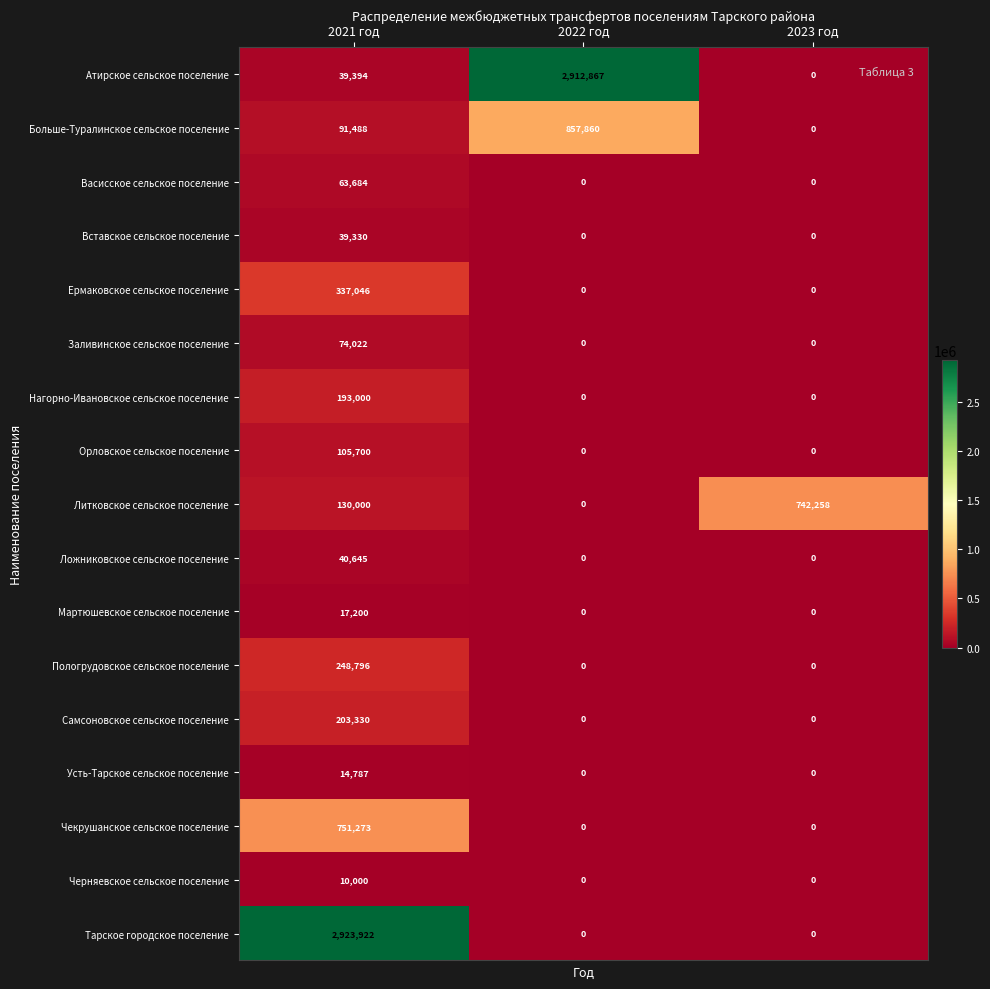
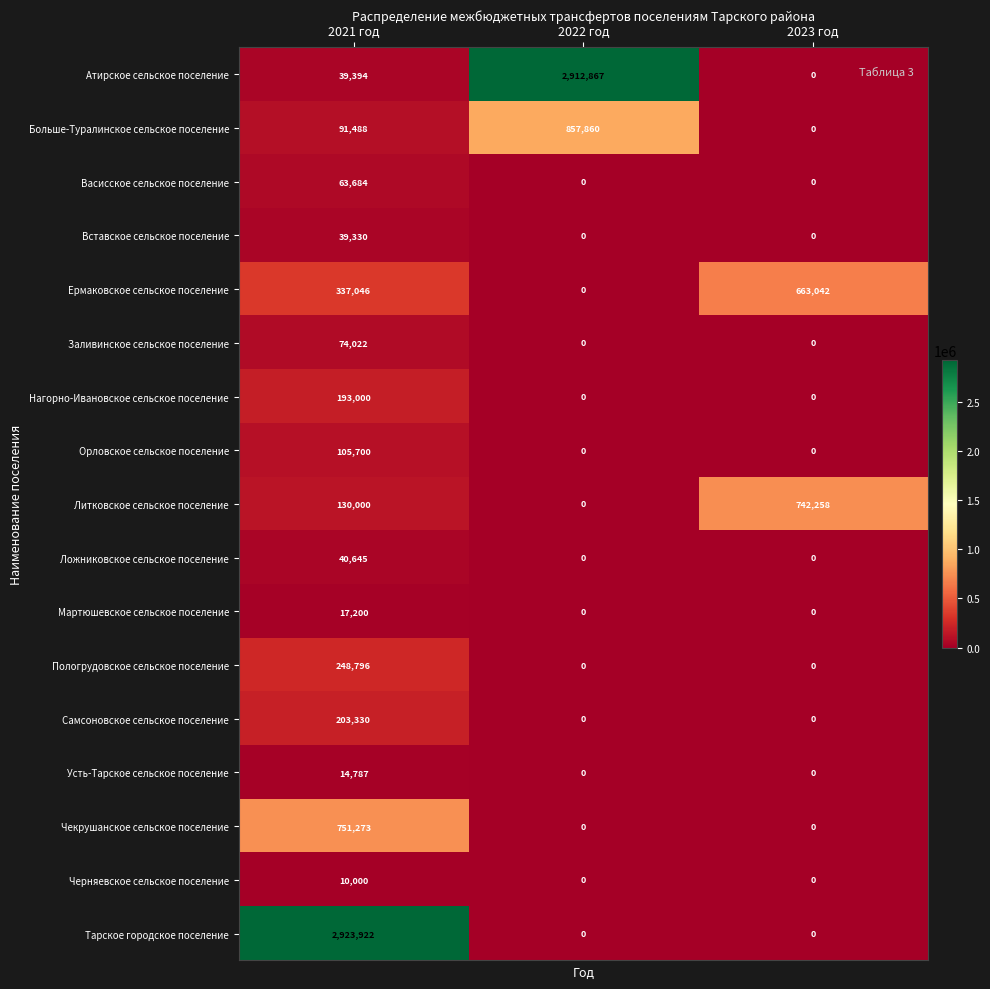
Ермаковское сельское поселение, 2023 год: 0 -> 663,042
